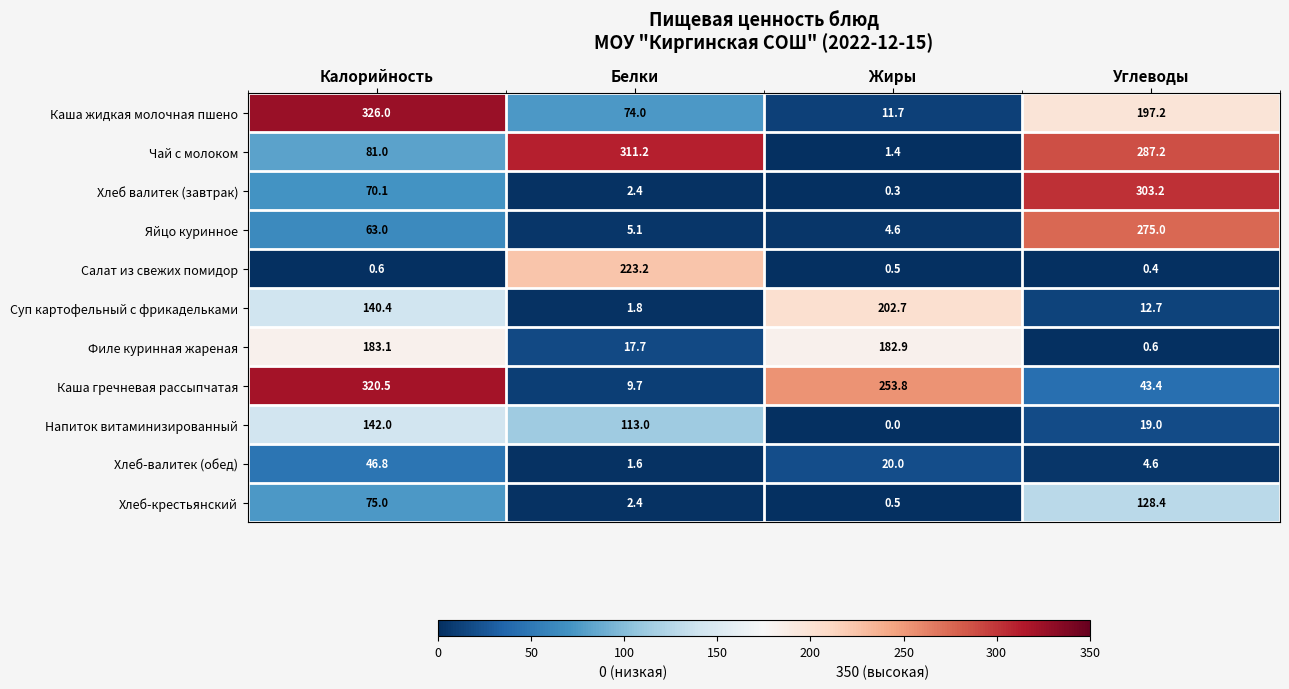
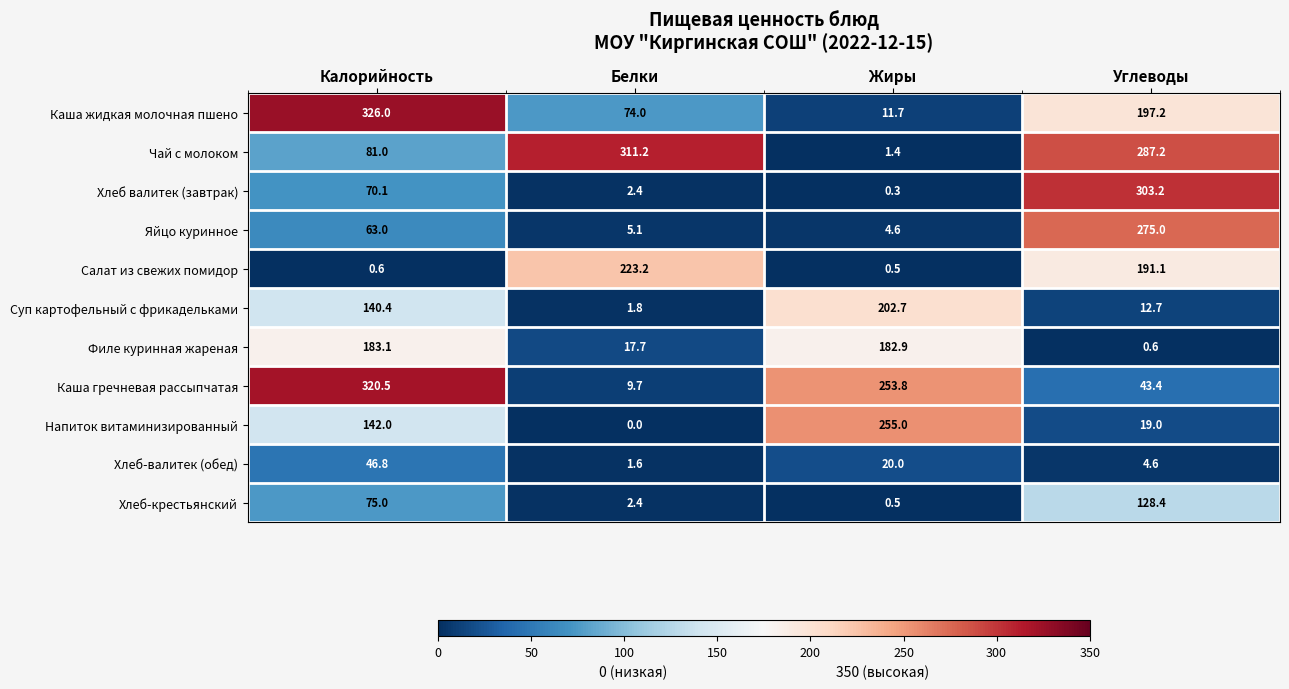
Салат из свежих помидор, Углеводы: 0.4 -> 191.1
Напиток витаминизированный, Белки: 113.0 -> 0.0
Напиток витаминизированный, Жиры: 0.0 -> 255.0
